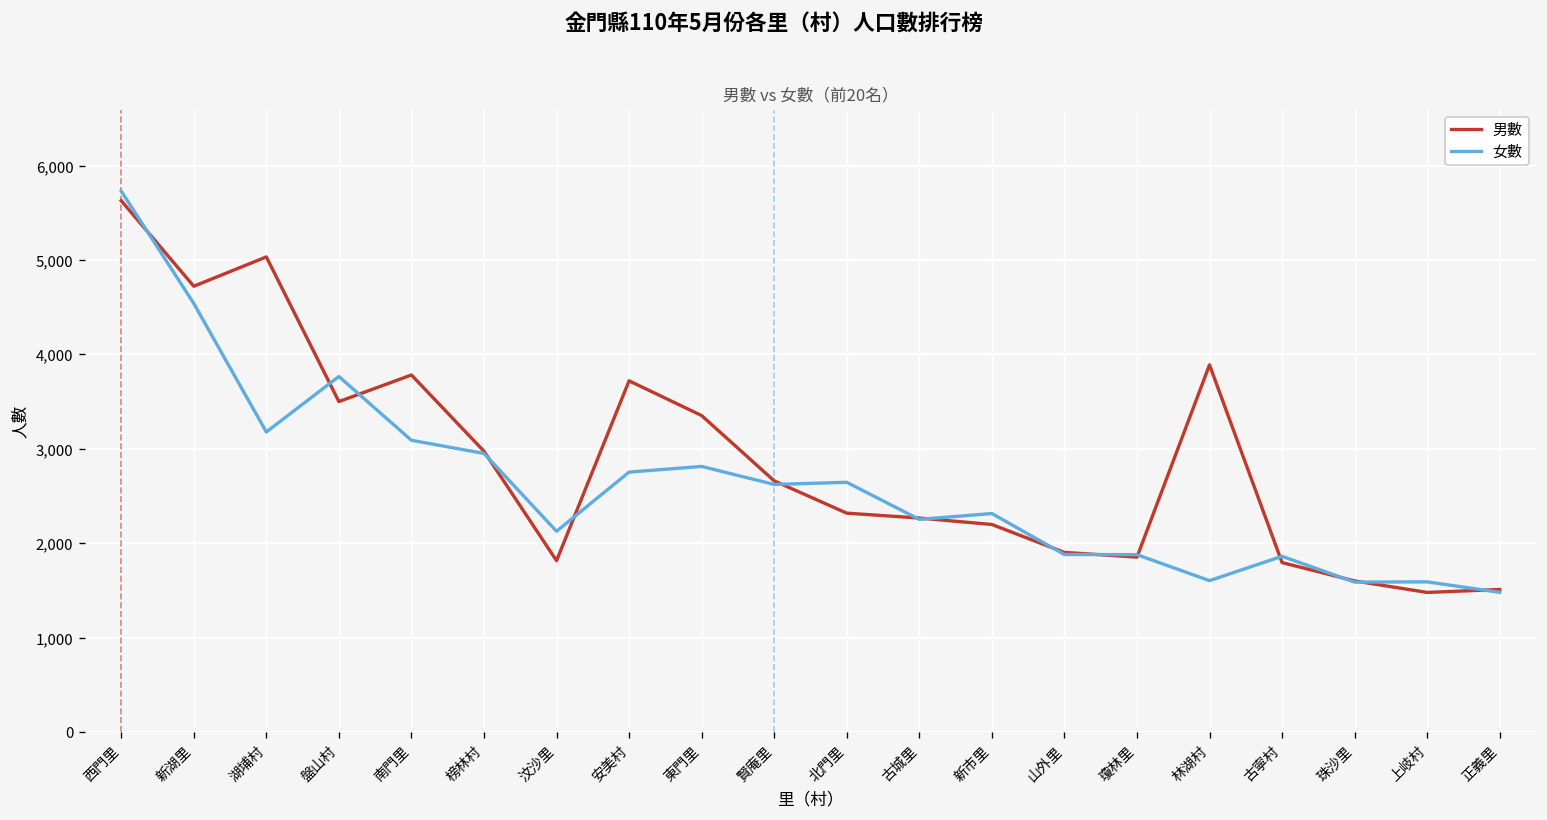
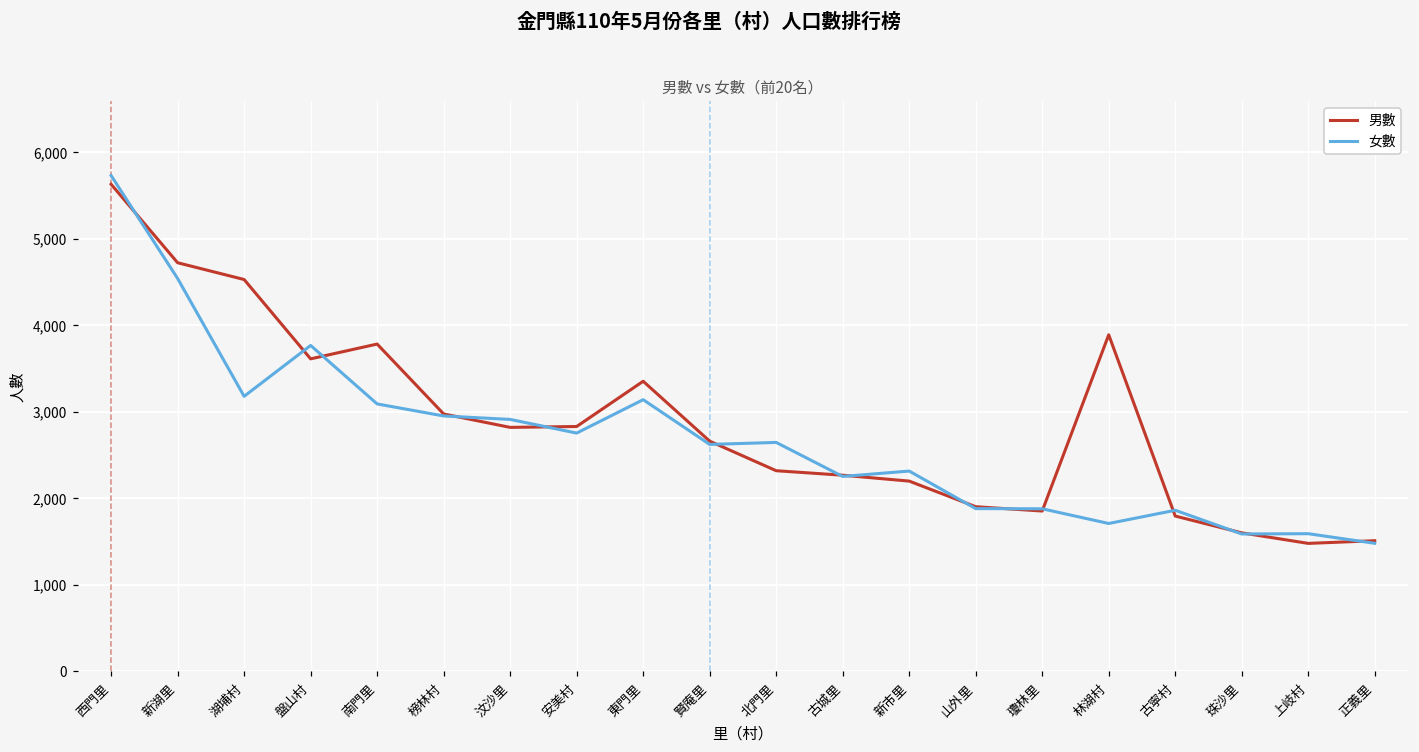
男數, 湖埔村: 5,000 -> 4,500
男數, 盤山村: 3,500 -> 3,600
男數, 汶沙里: 1,800 -> 2,800
女數, 汶沙里: 2,100 -> 2,900
男數, 安美村: 3,700 -> 2,800
女數, 東門里: 2,800 -> 3,100
女數, 林湖村: 1,600 -> 1,700
